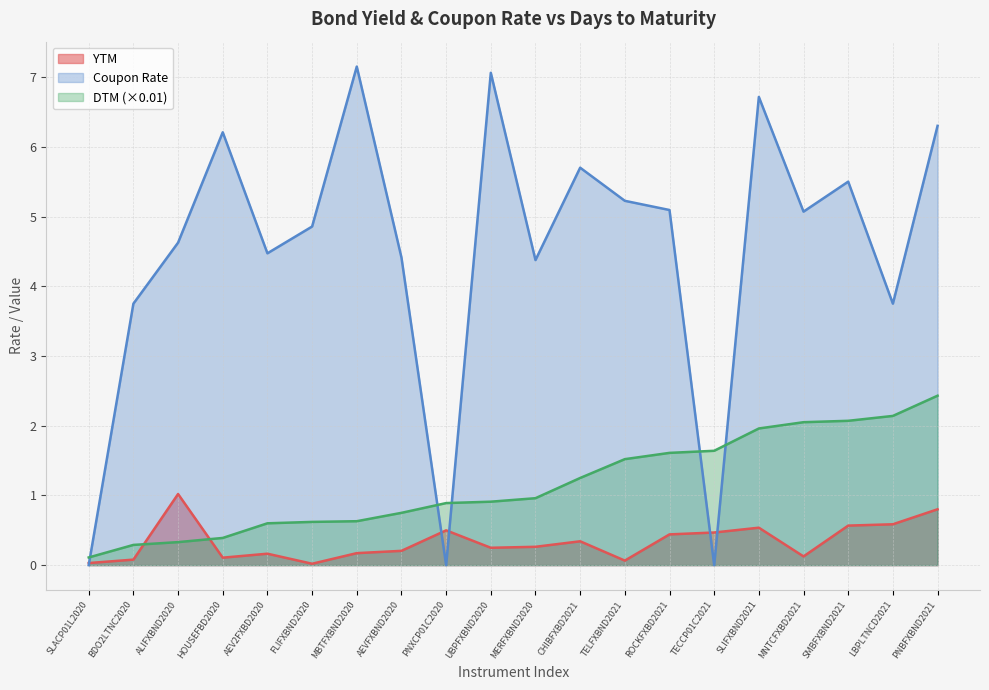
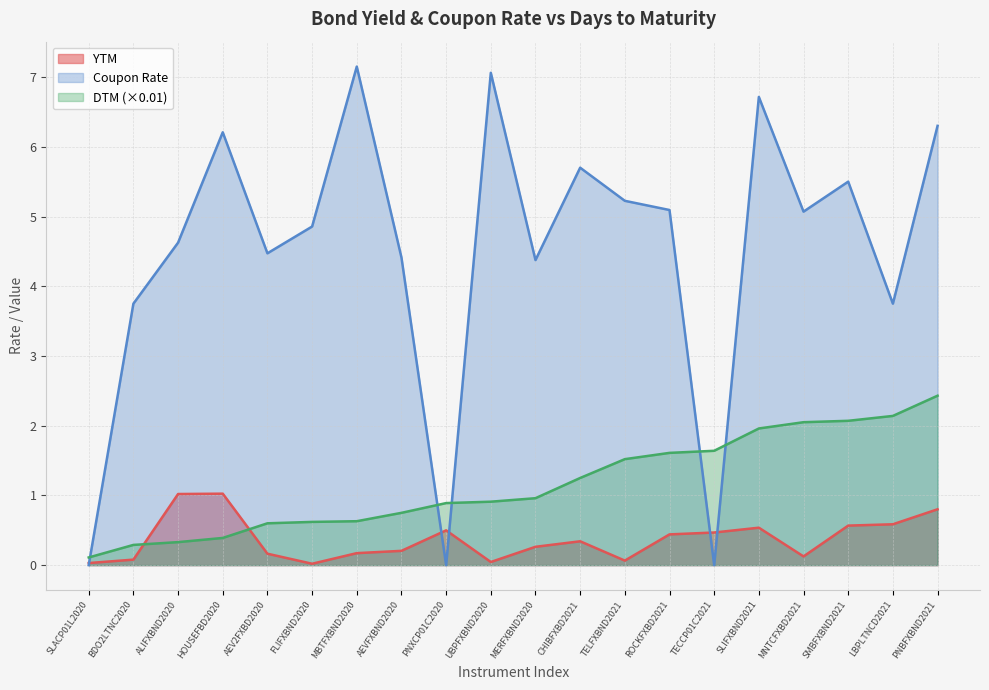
YTM, HOUSEFBD2020: 0.1 -> 1.0
YTM, UBPFXBND2020: 0.2 -> 0.0
